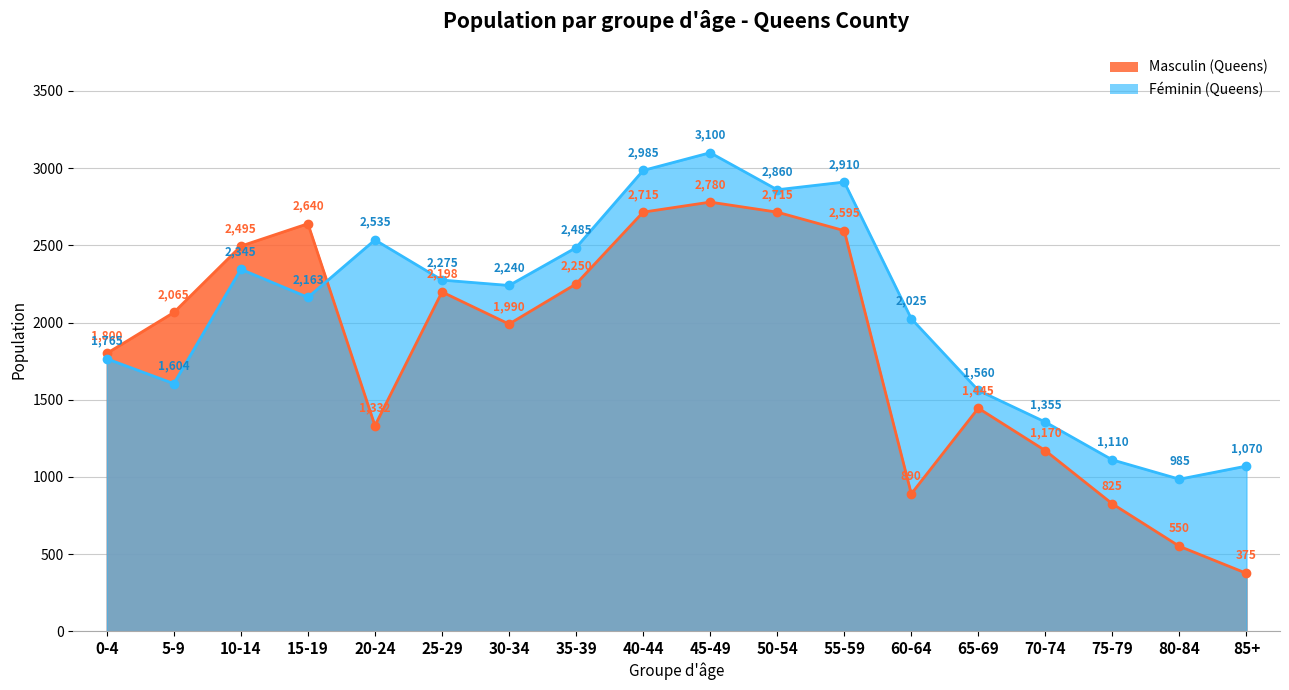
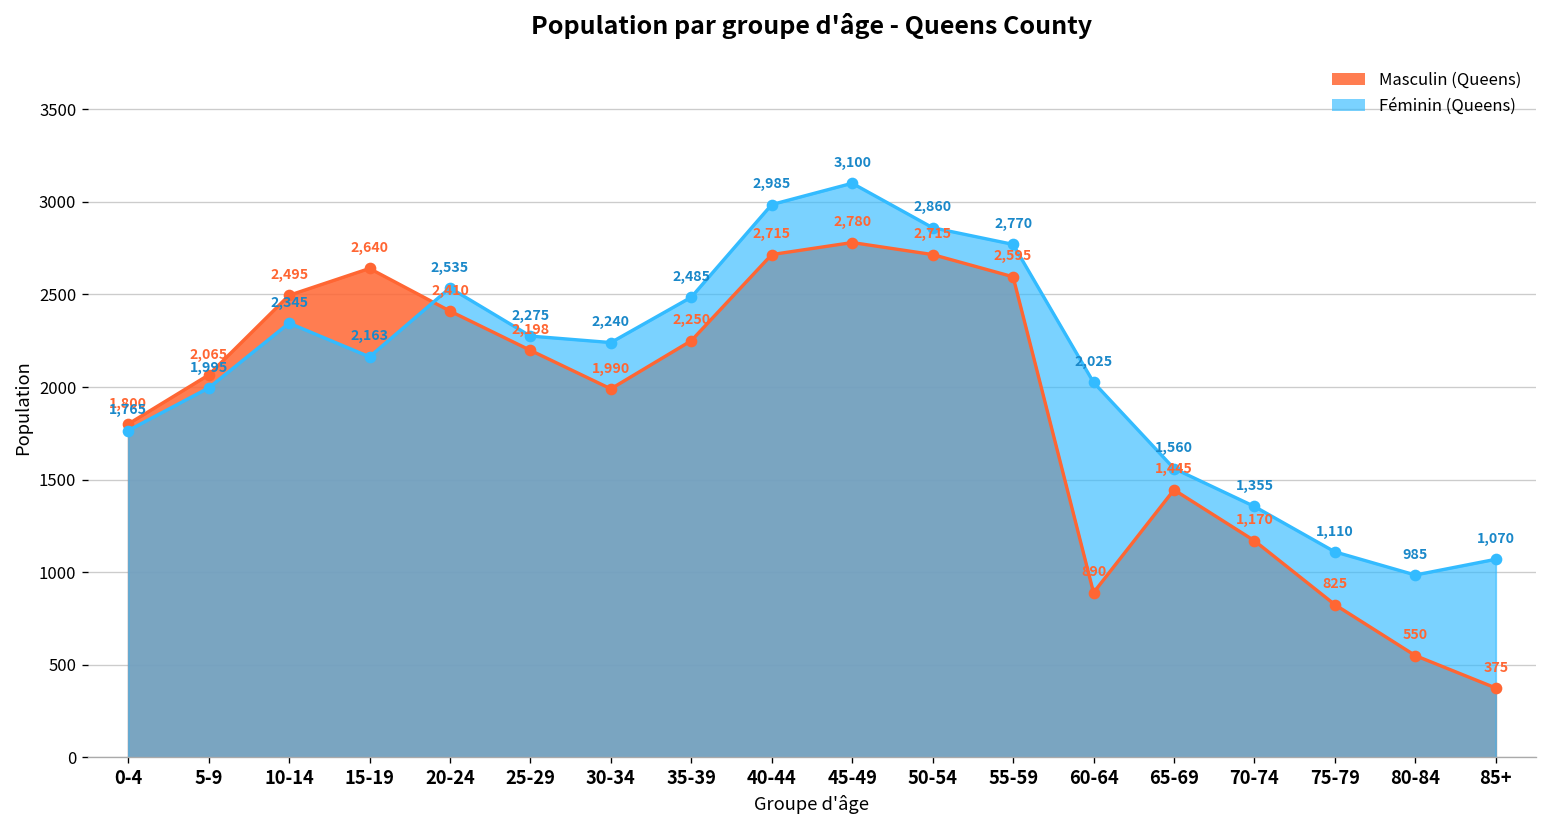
Féminin (Queens), 5-9: 1,604 -> 1,995
Masculin (Queens), 20-24: 1,332 -> 2,410
Féminin (Queens), 55-59: 2,910 -> 2,770
